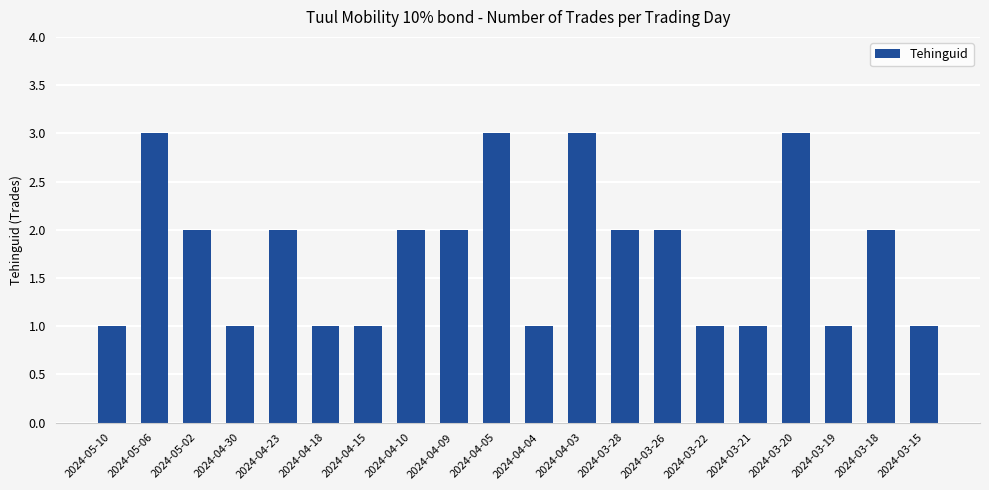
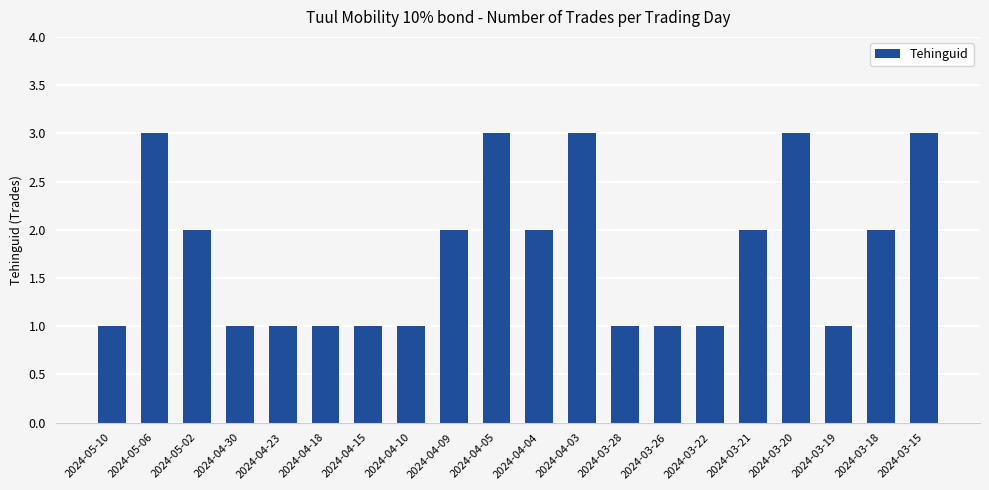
2024-04-23: 2 -> 1
2024-04-10: 2 -> 1
2024-04-04: 1 -> 2
2024-03-28: 2 -> 1
2024-03-26: 2 -> 1
2024-03-21: 1 -> 2
2024-03-15: 1 -> 3
